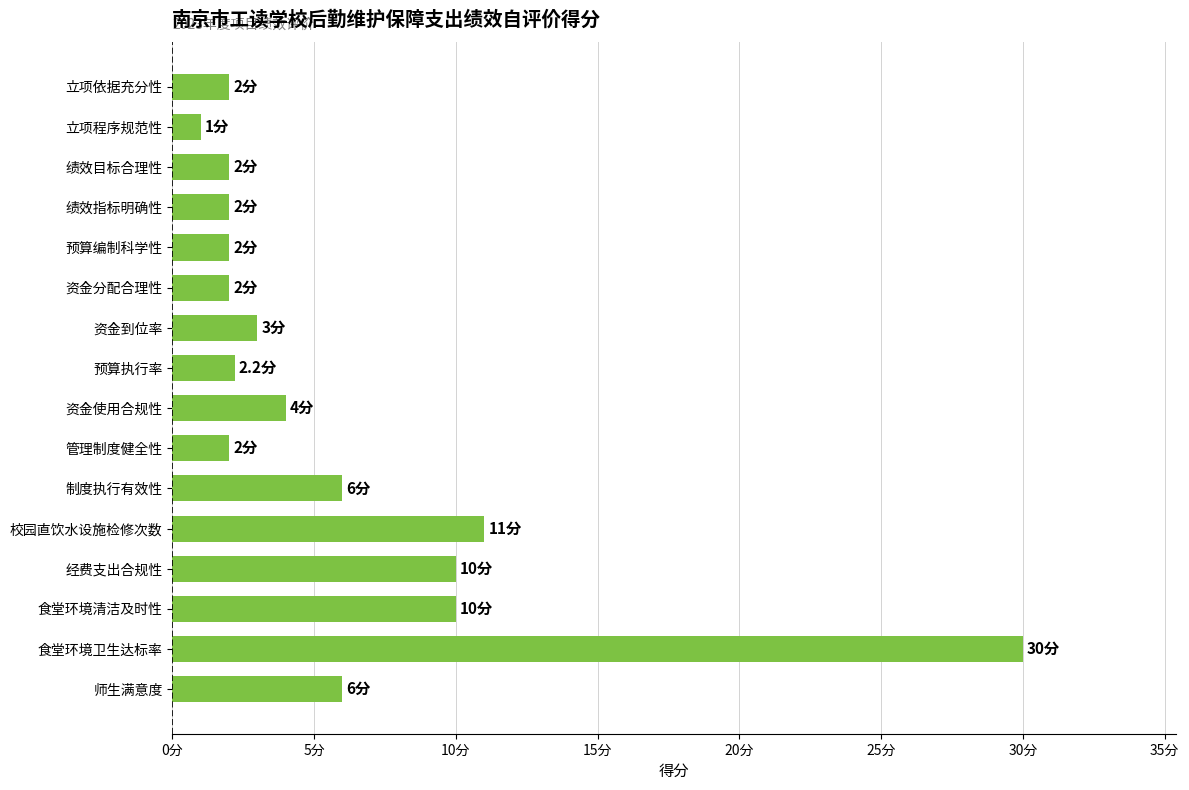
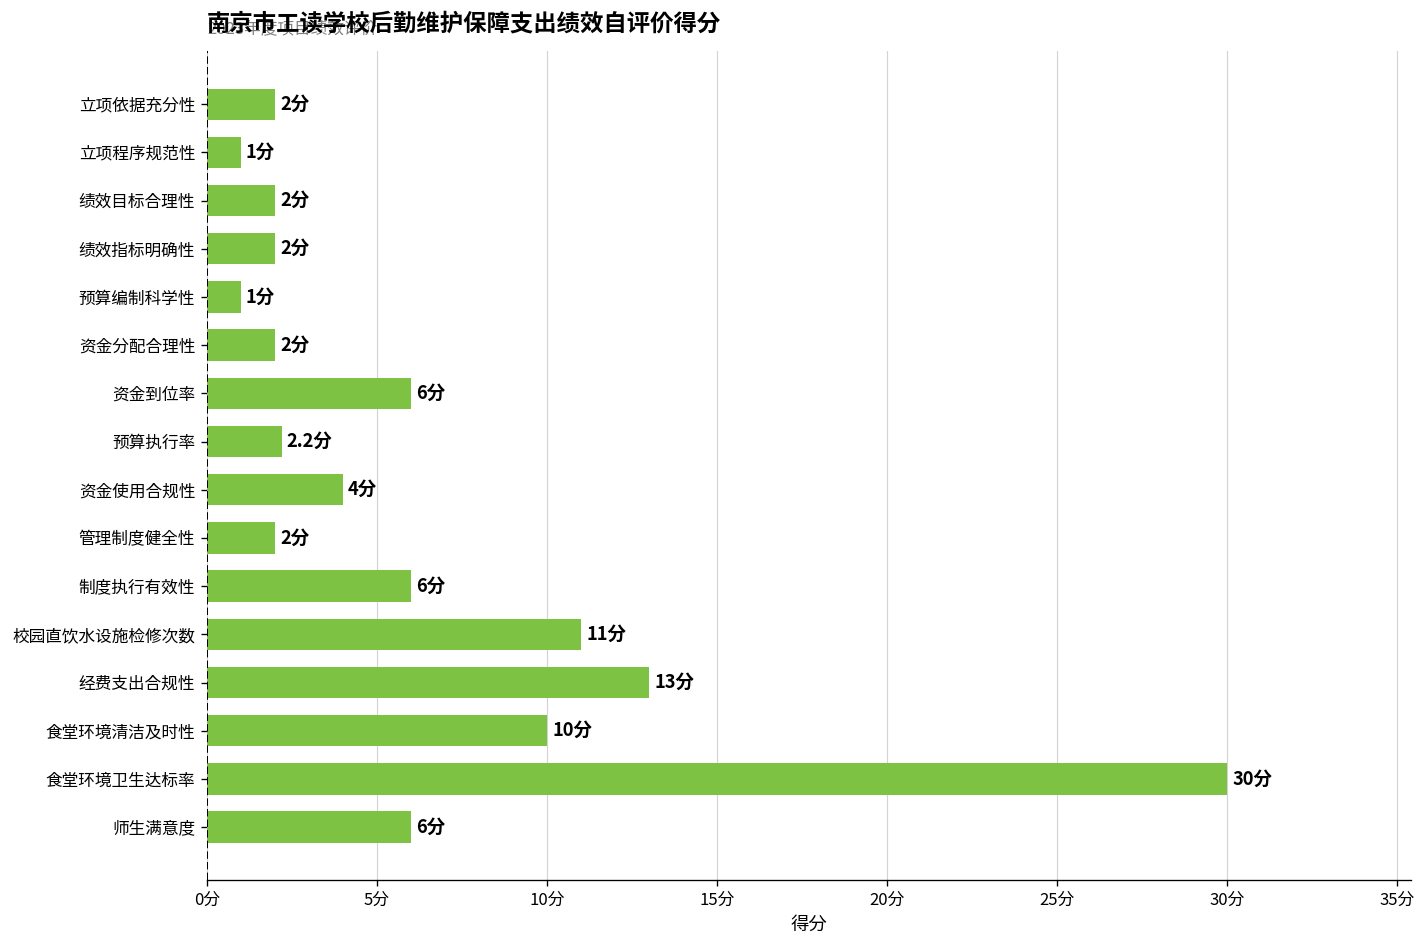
预算编制科学性: 2分 -> 1分
资金到位率: 3分 -> 6分
经费支出合规性: 10分 -> 13分
